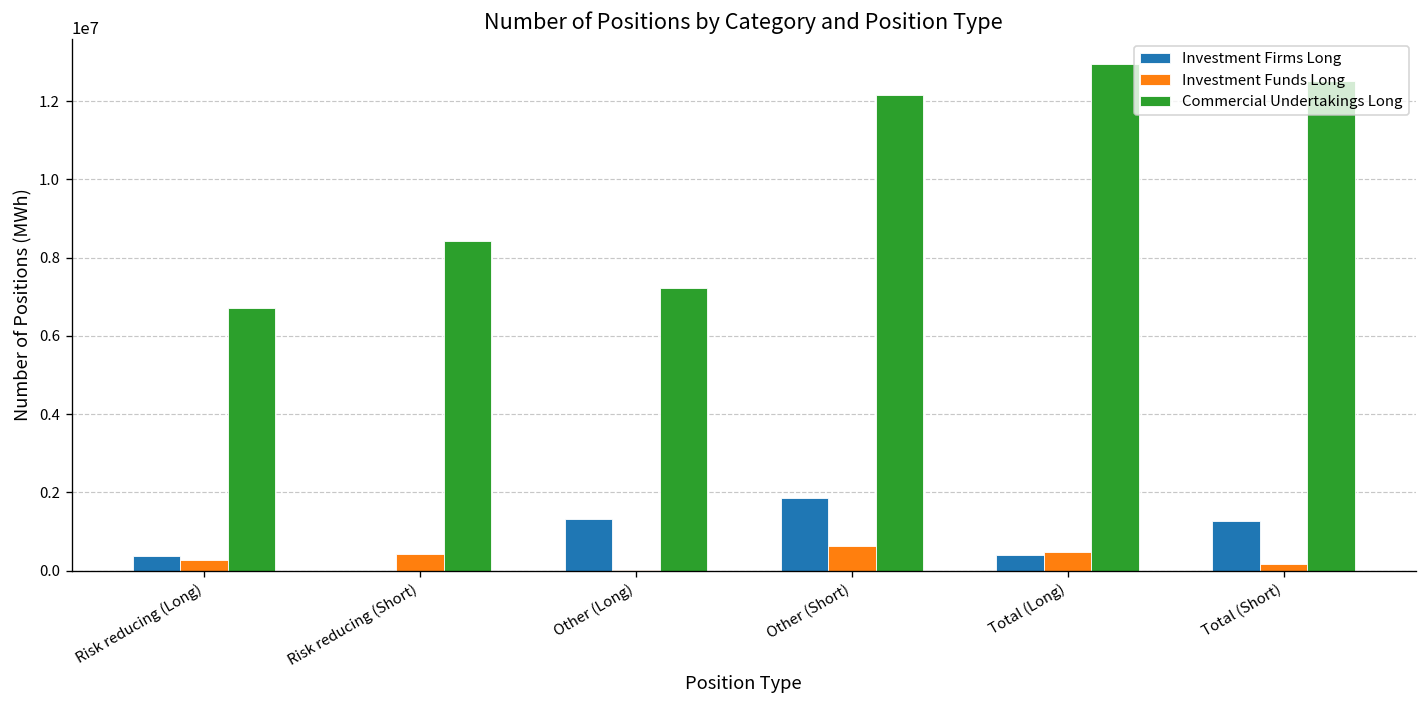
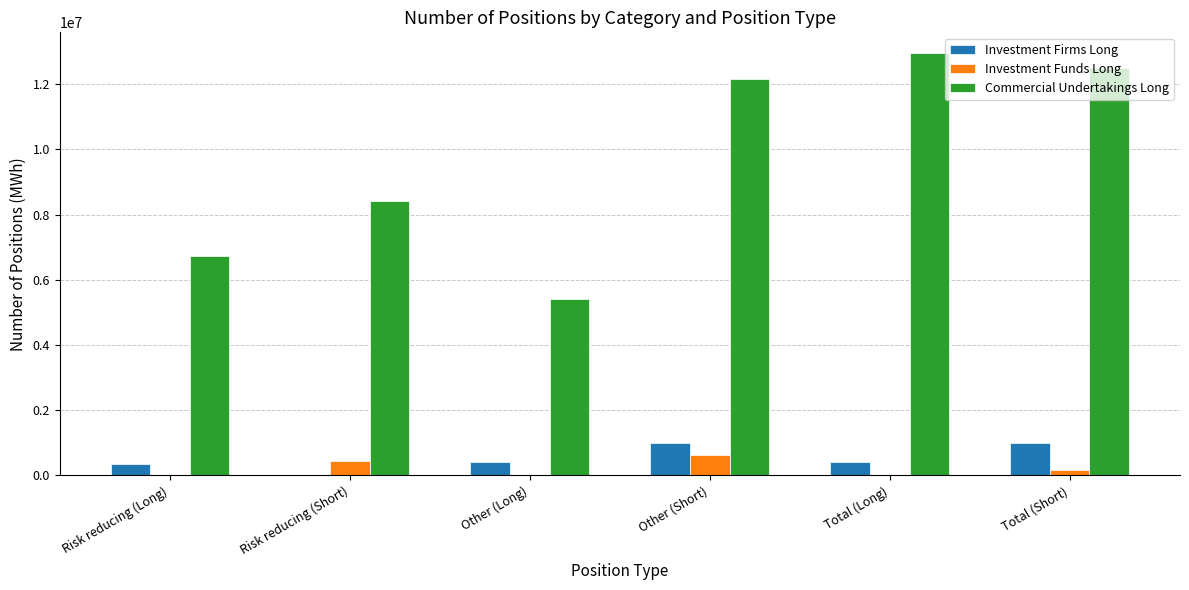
Investment Funds Long, Risk reducing (Long): 300000 -> 0
Investment Firms Long, Other (Long): 1300000 -> 400000
Commercial Undertakings Long, Other (Long): 7200000 -> 5400000
Investment Firms Long, Other (Short): 1900000 -> 1000000
Investment Funds Long, Total (Long): 500000 -> 0
Investment Firms Long, Total (Short): 1300000 -> 1000000
